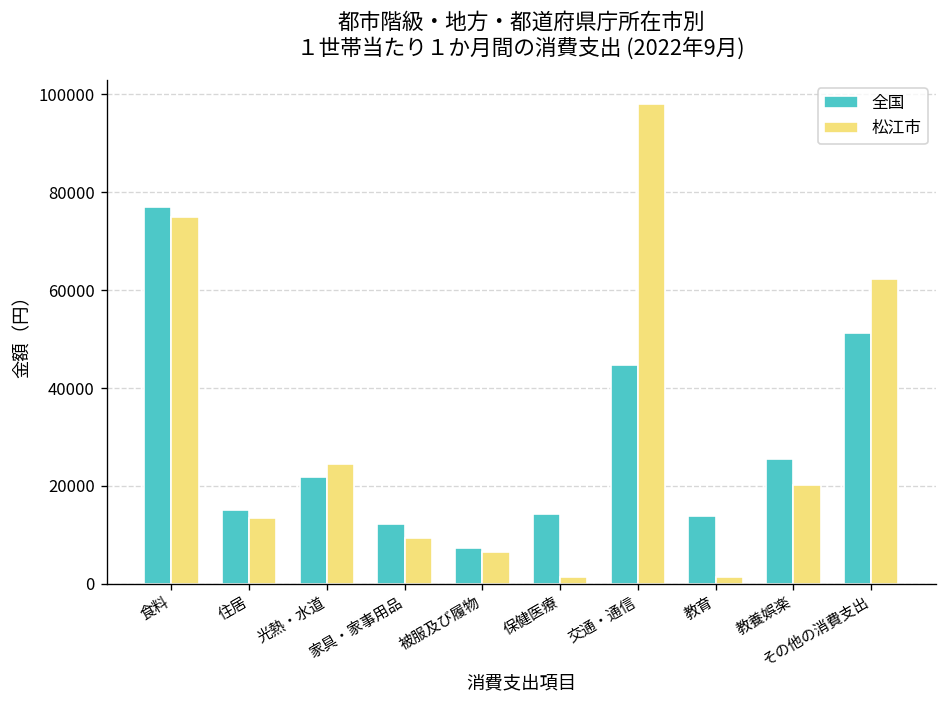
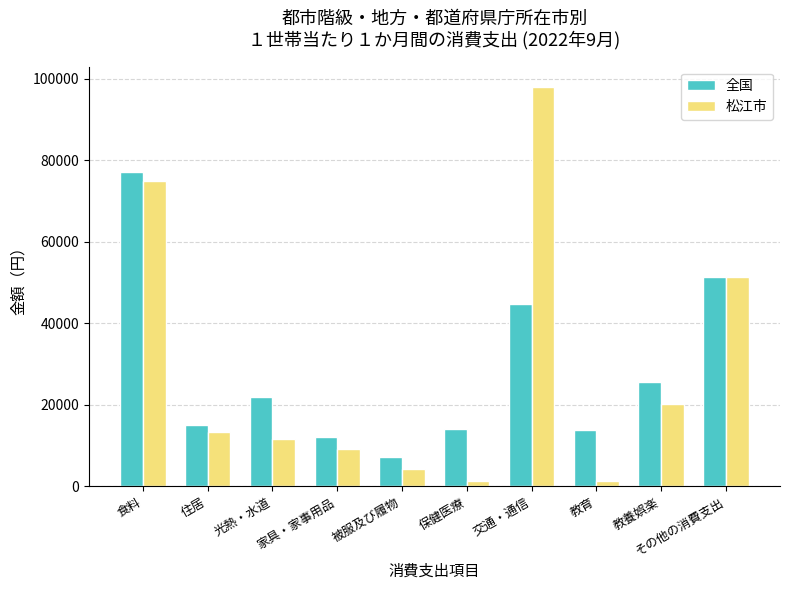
松江市, 光熱・水道: 24000 -> 12000
松江市, 被服及び履物: 7000 -> 4000
松江市, その他の消費支出: 62000 -> 51000
